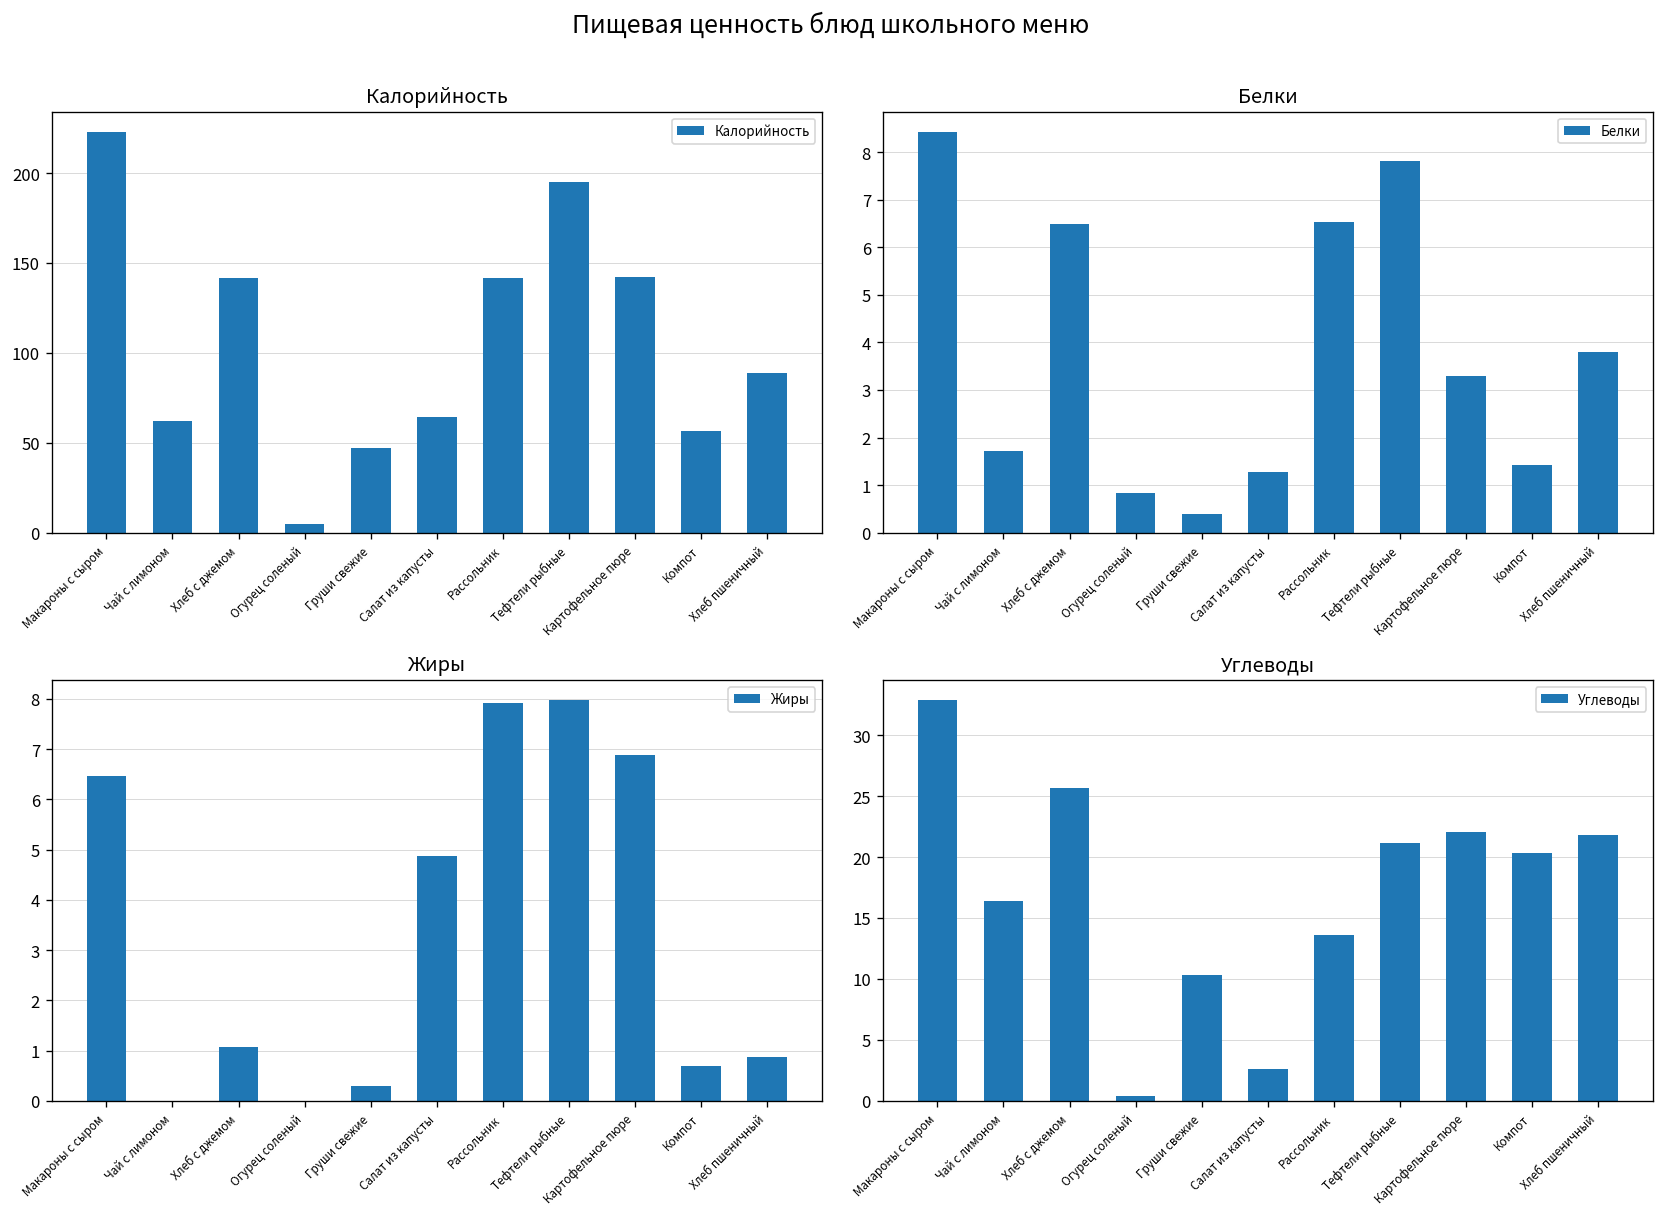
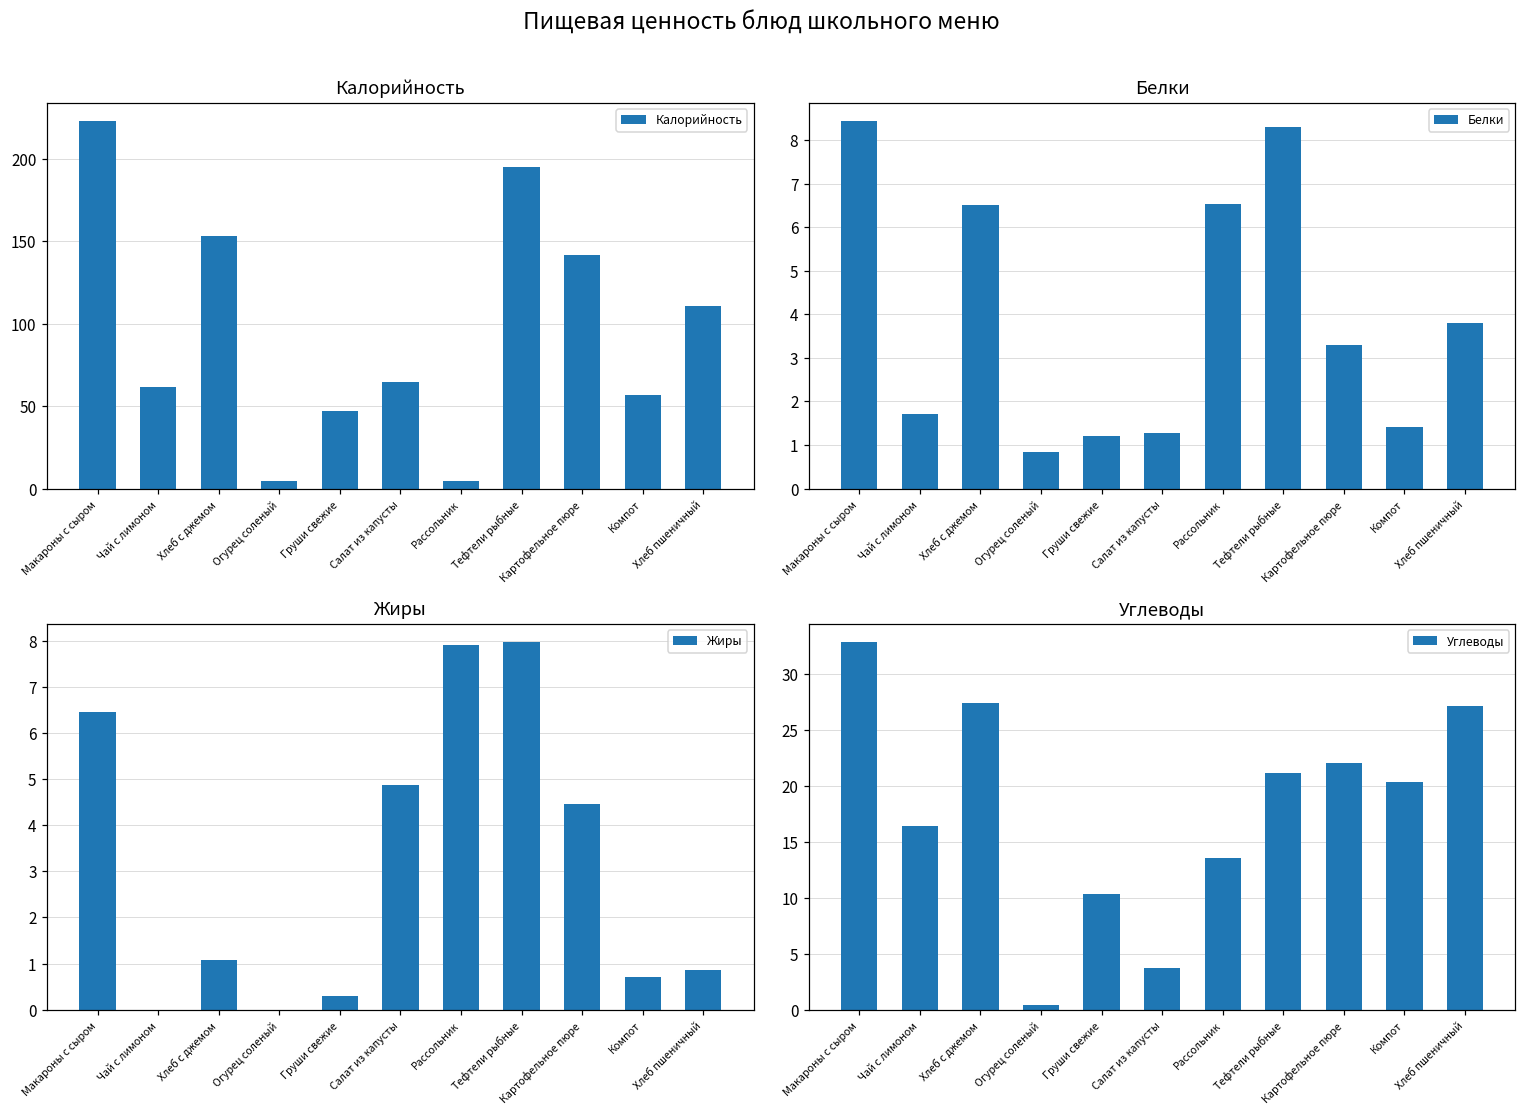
Калорийность, Хлеб с джемом: 142 -> 153
Калорийность, Рассольник: 142 -> 5
Калорийность, Хлеб пшеничный: 89 -> 111
Белки, Груши свежие: 0.4 -> 1.2
Белки, Тефтели рыбные: 7.8 -> 8.3
Жиры, Картофельное пюре: 6.9 -> 4.5
Углеводы, Хлеб с джемом: 25.6 -> 27.5
Углеводы, Салат из капусты: 2.6 -> 3.7
Углеводы, Хлеб пшеничный: 21.8 -> 27.2
